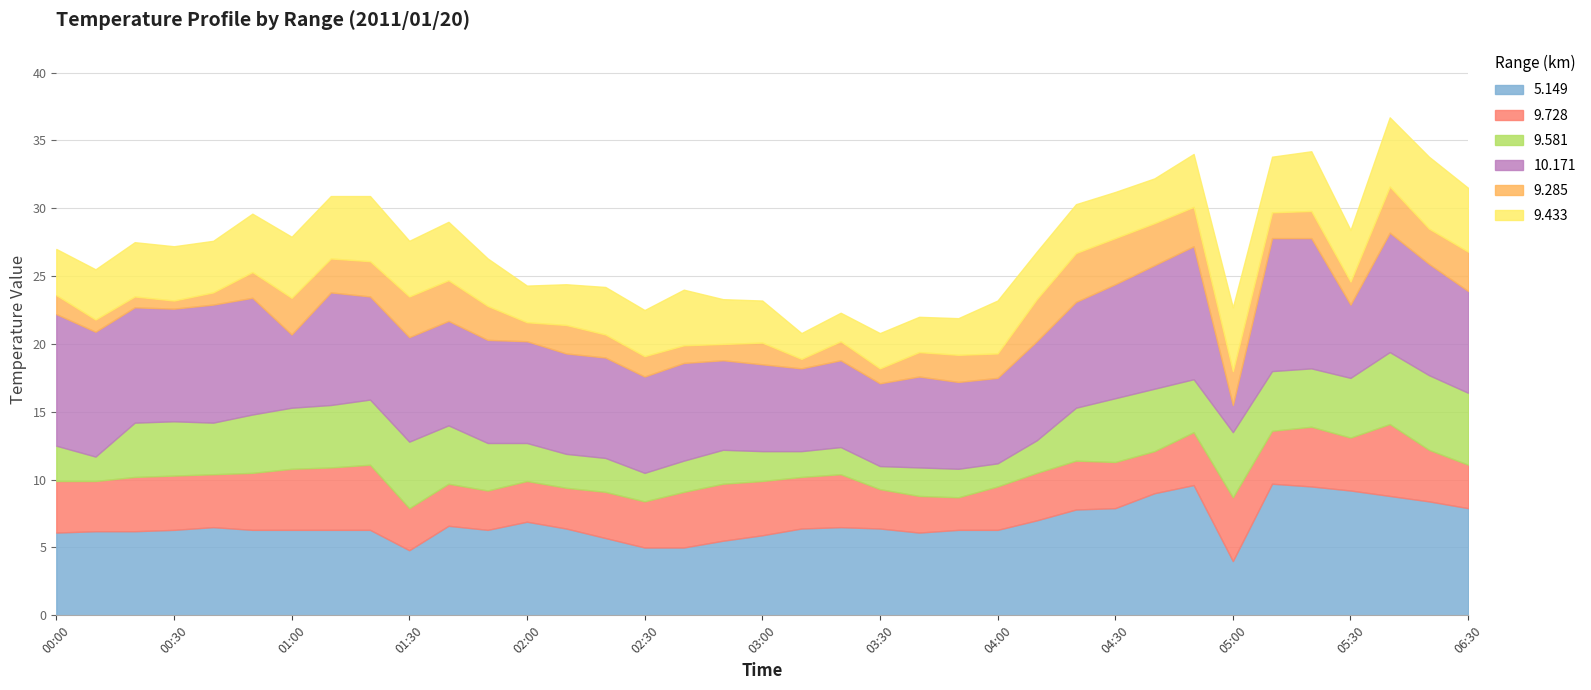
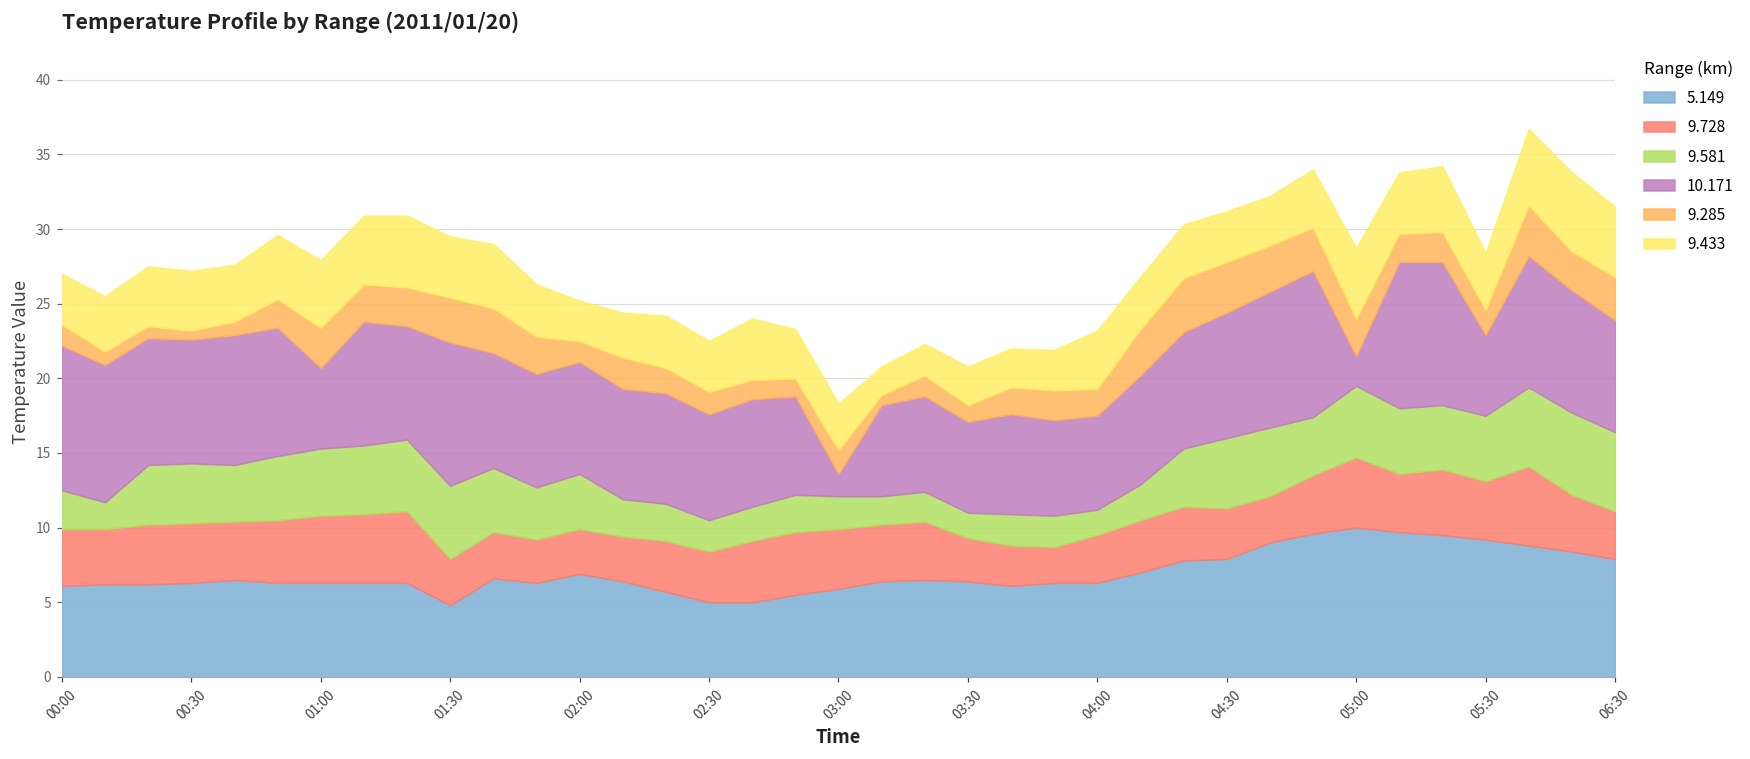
10.171, 01:30: 7.7 -> 9.6
9.581, 02:00: 2.8 -> 3.7
10.171, 03:00: 6.4 -> 1.5
5.149, 05:00: 4 -> 10
